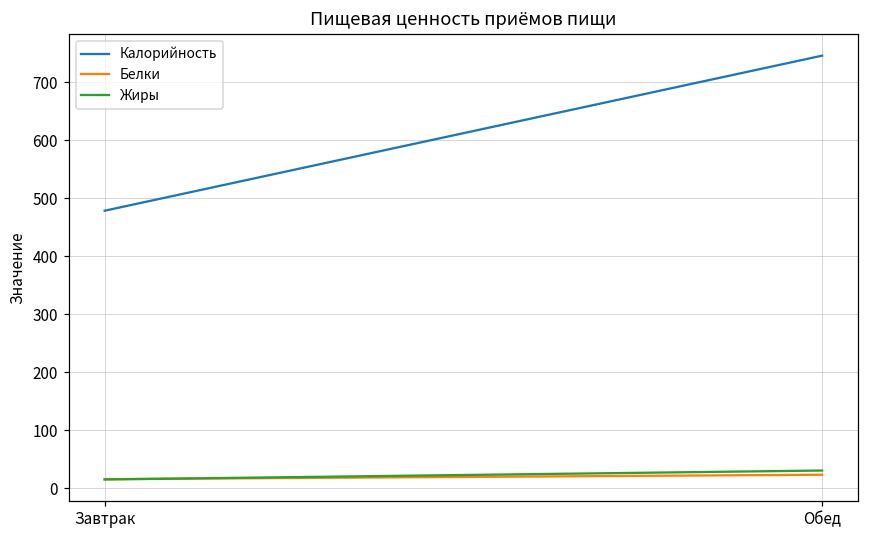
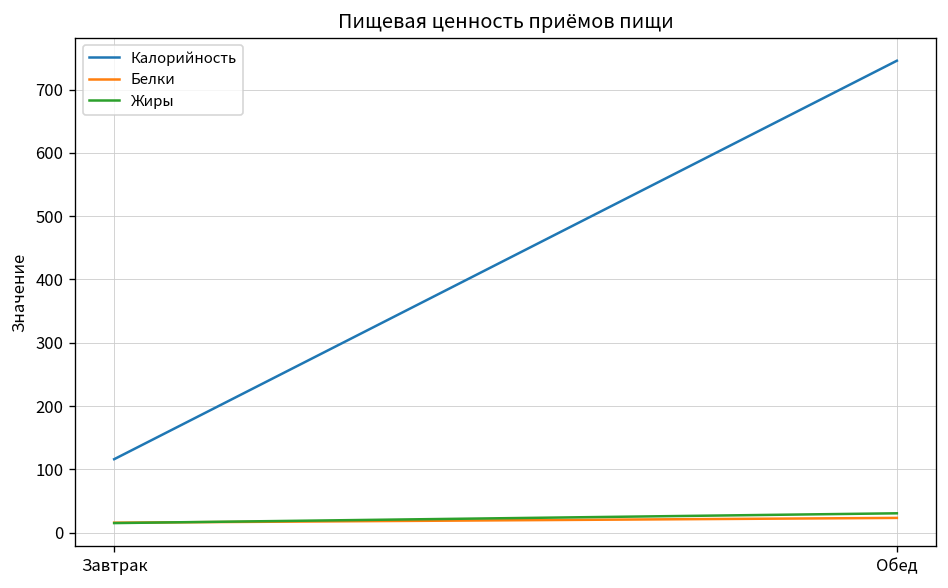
Калорийность, Завтрак: 480 -> 120
